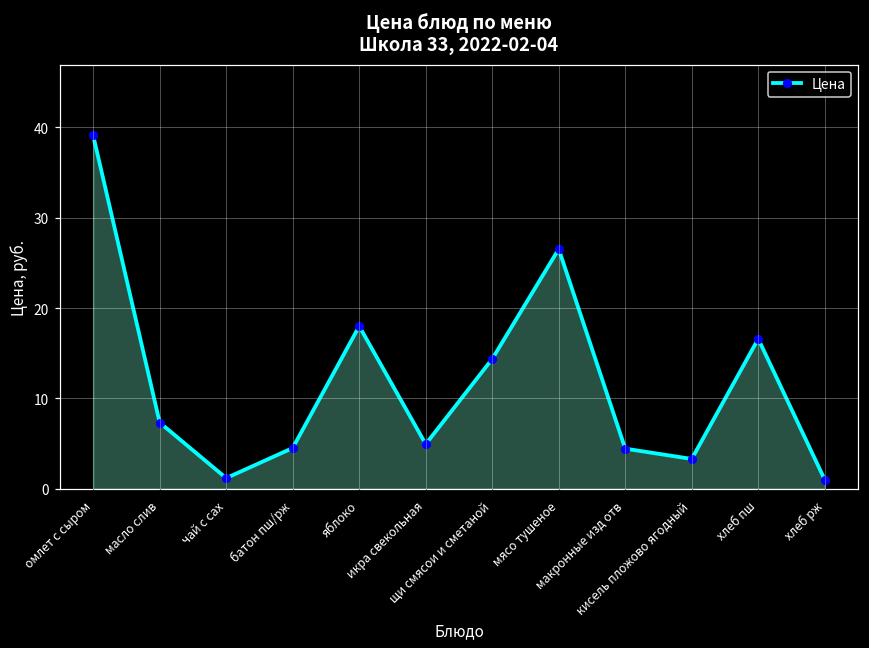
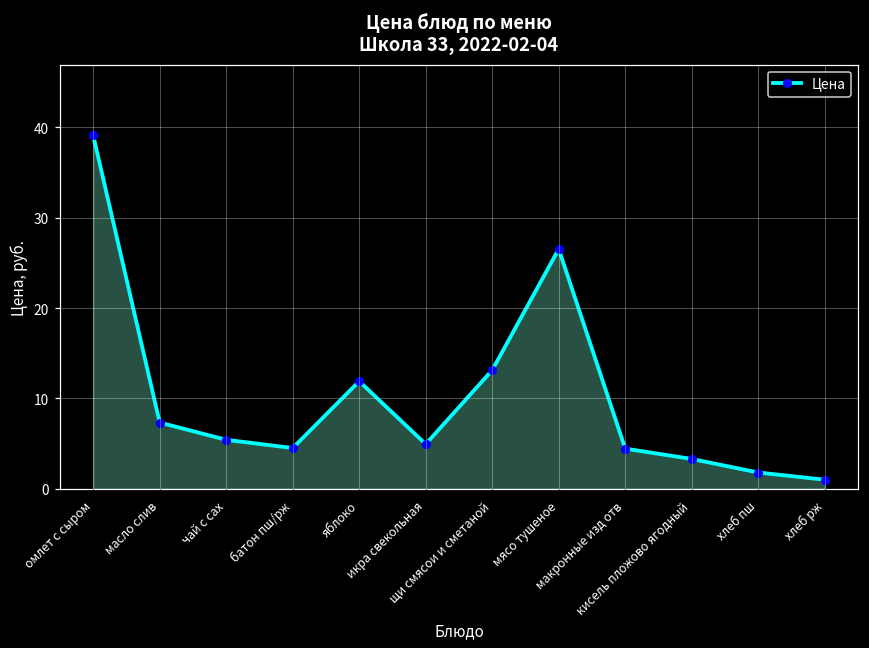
чай с сах: 1 -> 5
яблоко: 18 -> 12
щи смясои и сметаной: 14 -> 13
хлеб пш: 17 -> 2
